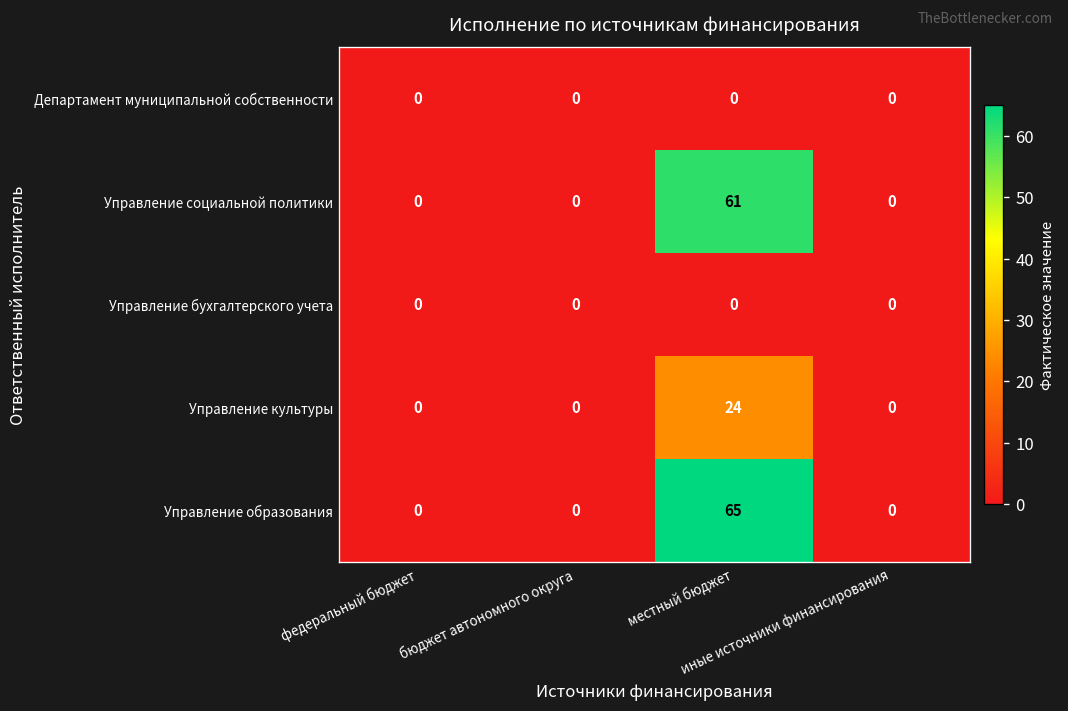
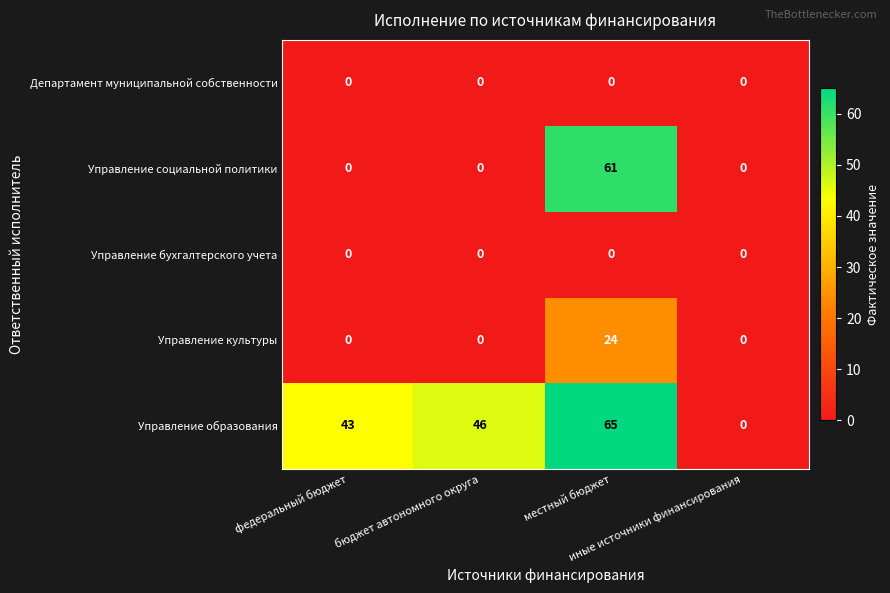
Управление образования, федеральный бюджет: 0 -> 43
Управление образования, бюджет автономного округа: 0 -> 46
